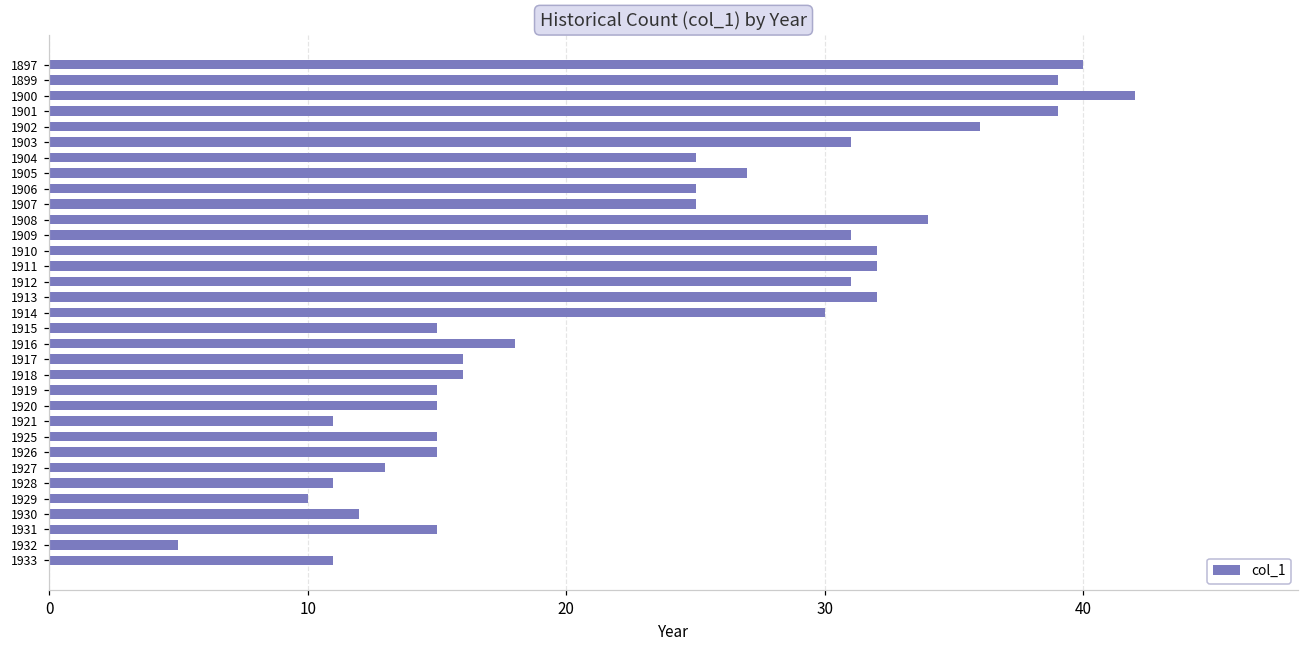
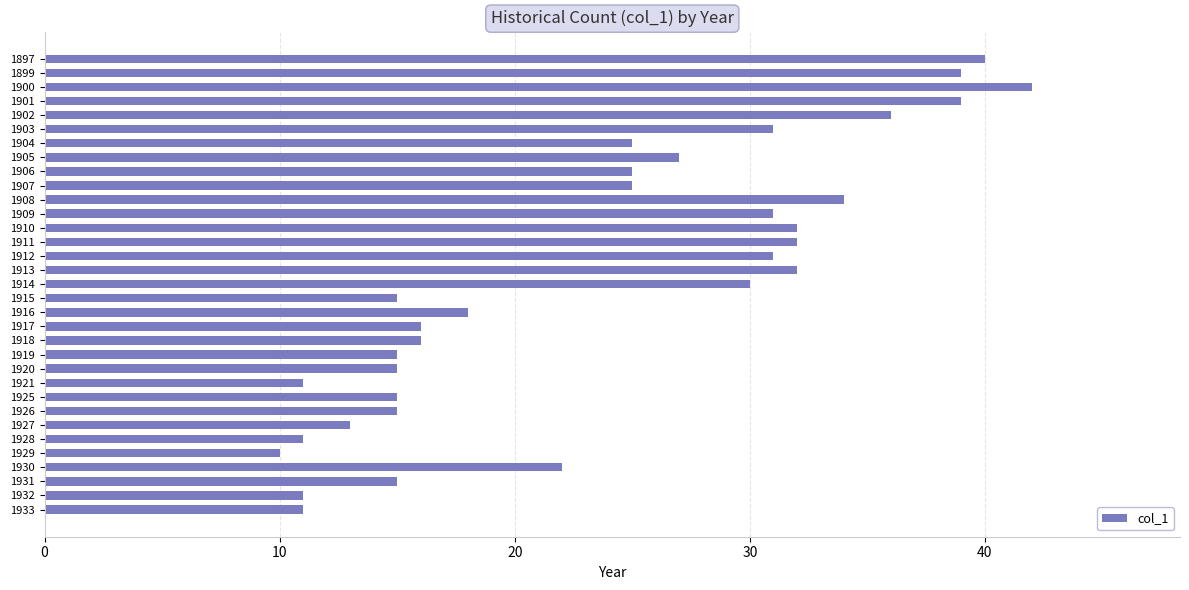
1930: 12 -> 22
1932: 5 -> 11
